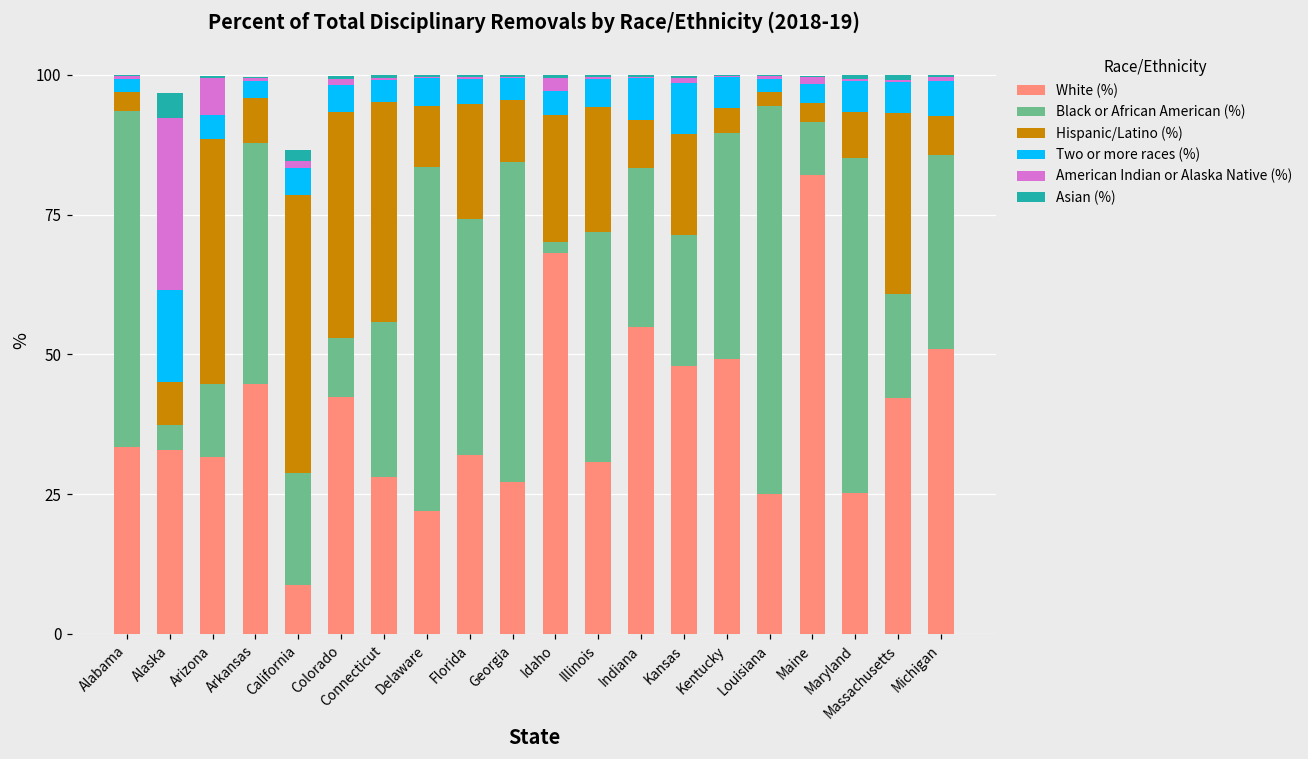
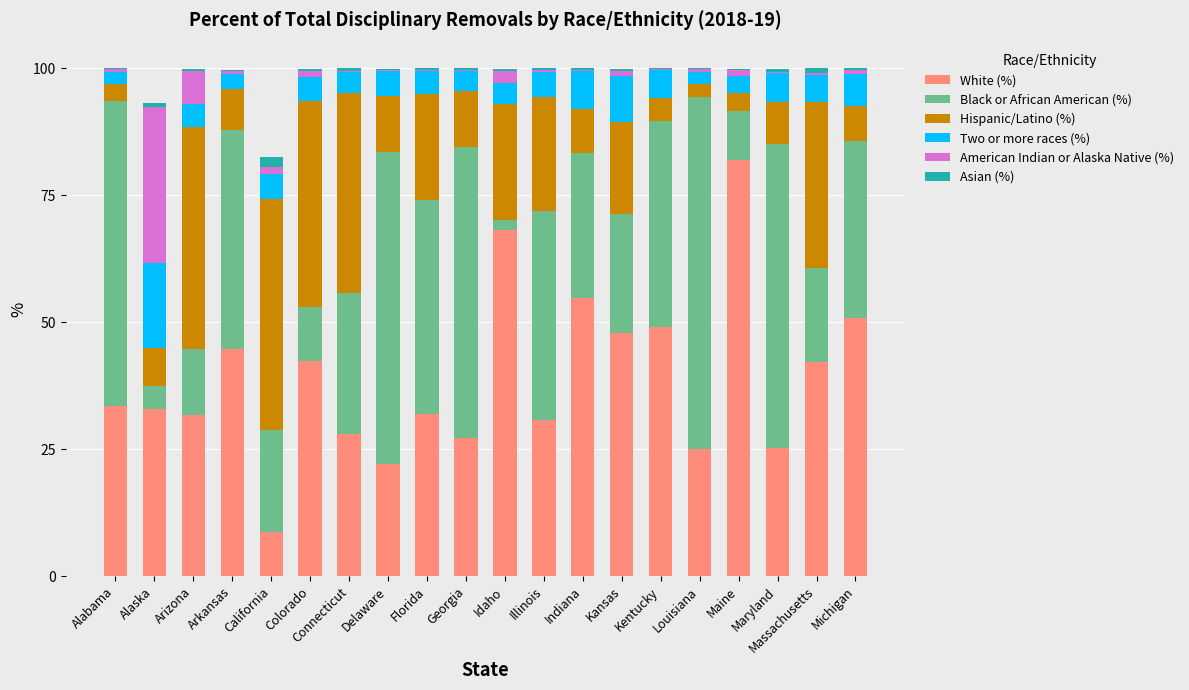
Asian (%), Alaska: 4 -> 1
Hispanic/Latino (%), California: 50 -> 46
